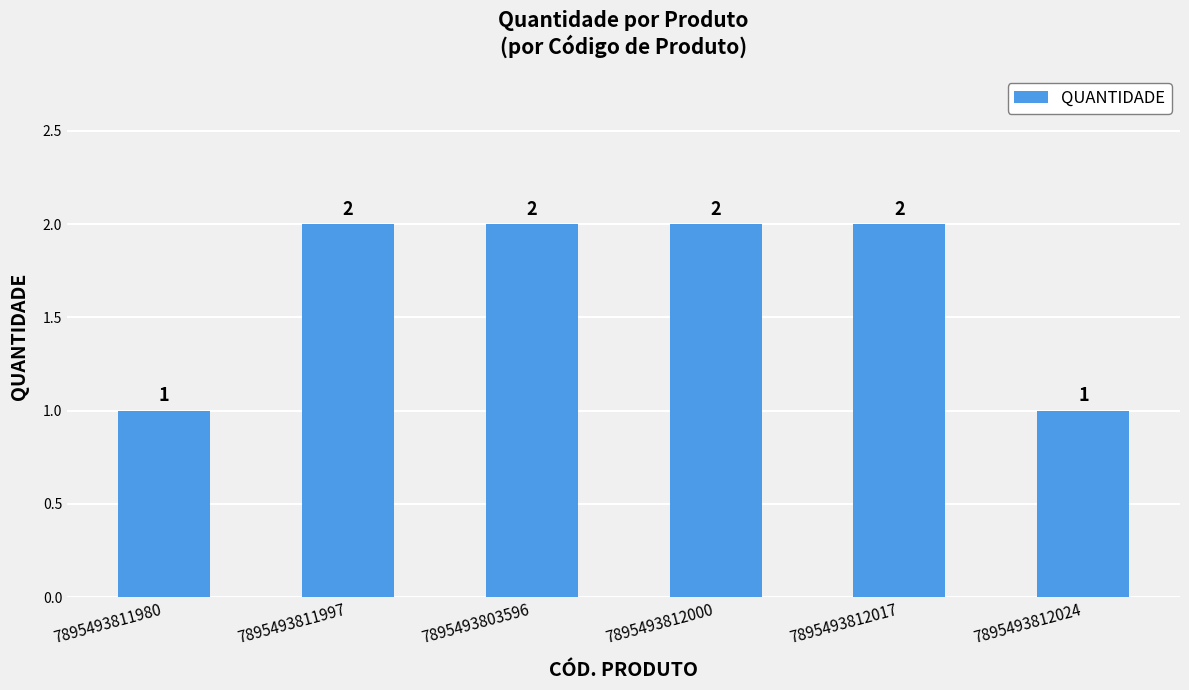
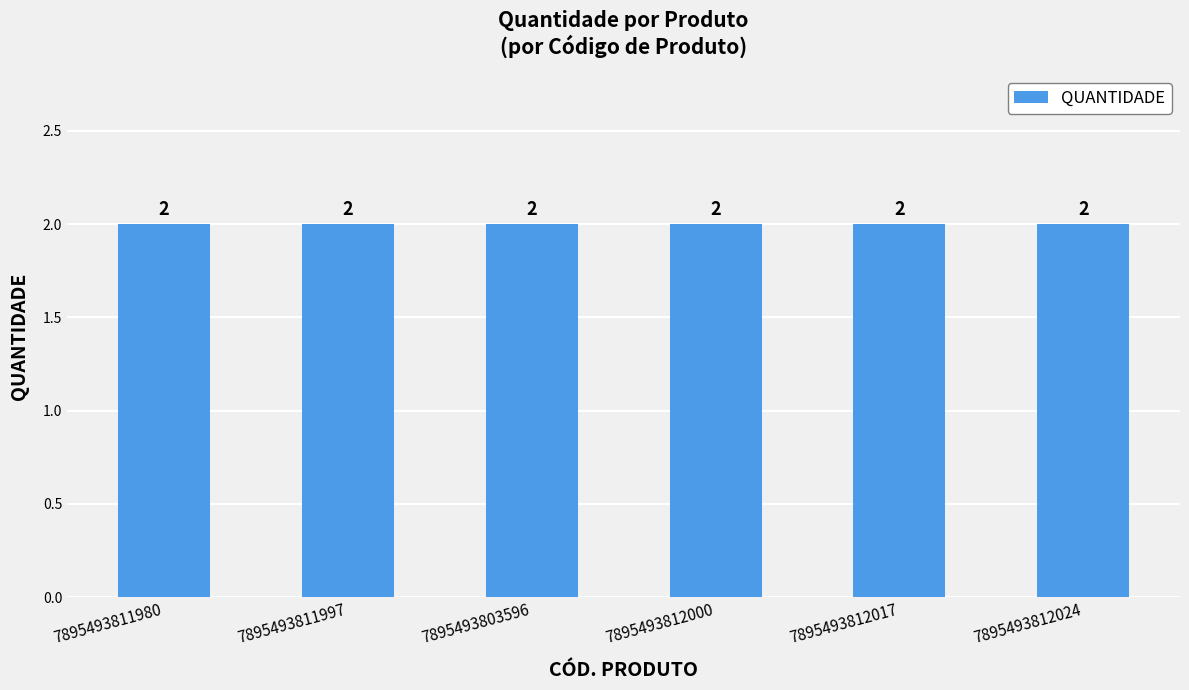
7895493811980: 1 -> 2
7895493812024: 1 -> 2
